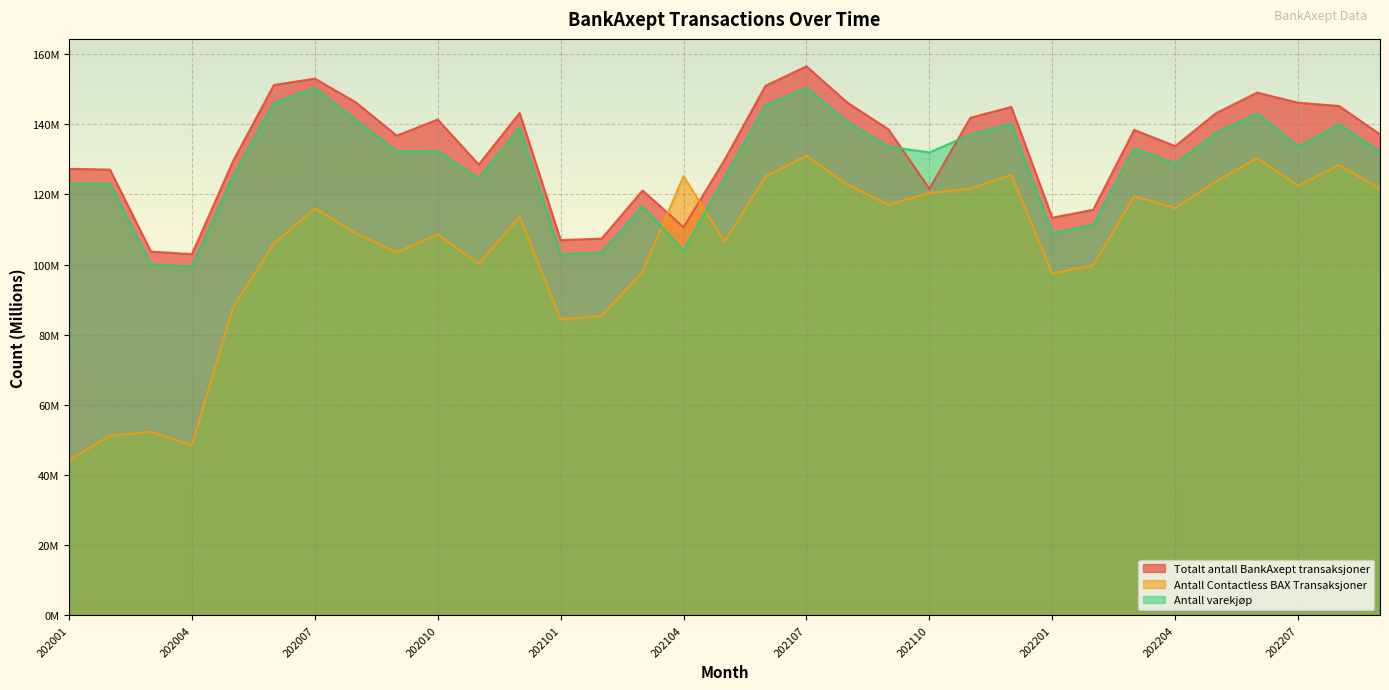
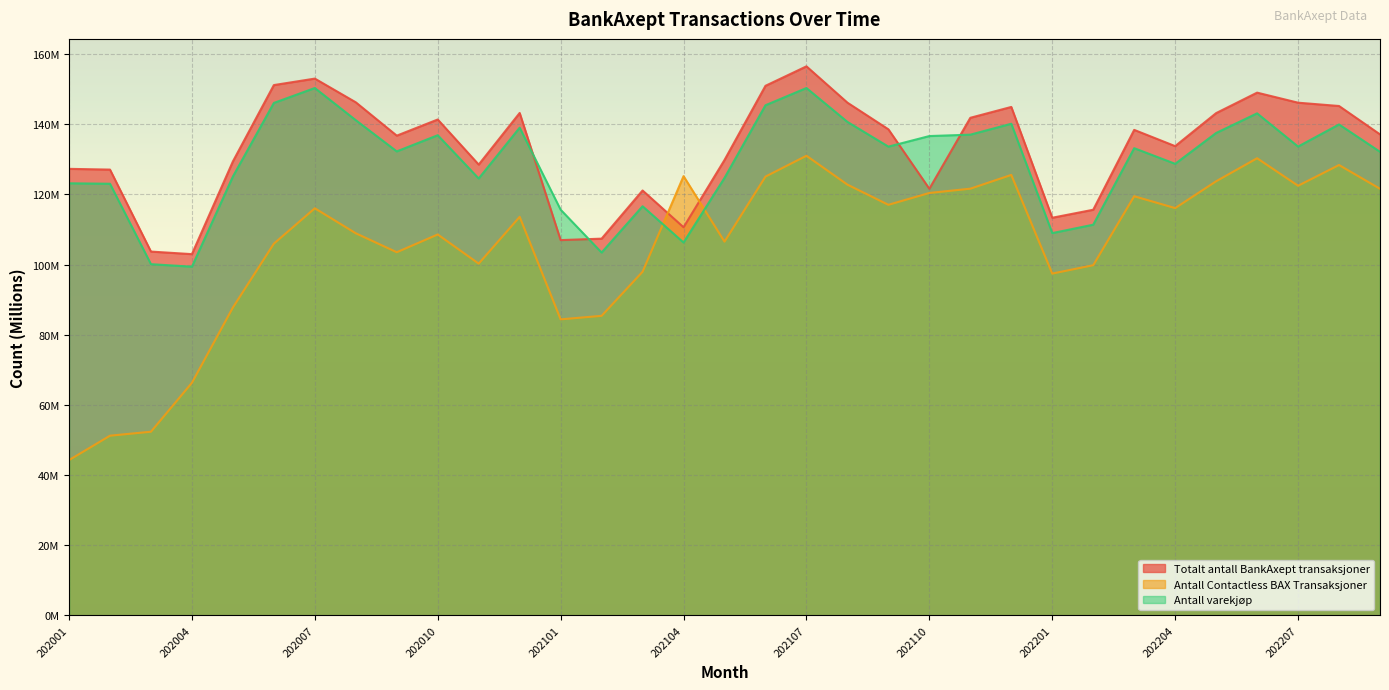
Antall Contactless BAX Transaksjoner, 202004: 48000000 -> 66000000
Antall varekjøp, 202010: 132000000 -> 137000000
Antall varekjøp, 202101: 103000000 -> 116000000
Antall varekjøp, 202104: 104000000 -> 106000000
Antall varekjøp, 202110: 132000000 -> 137000000
